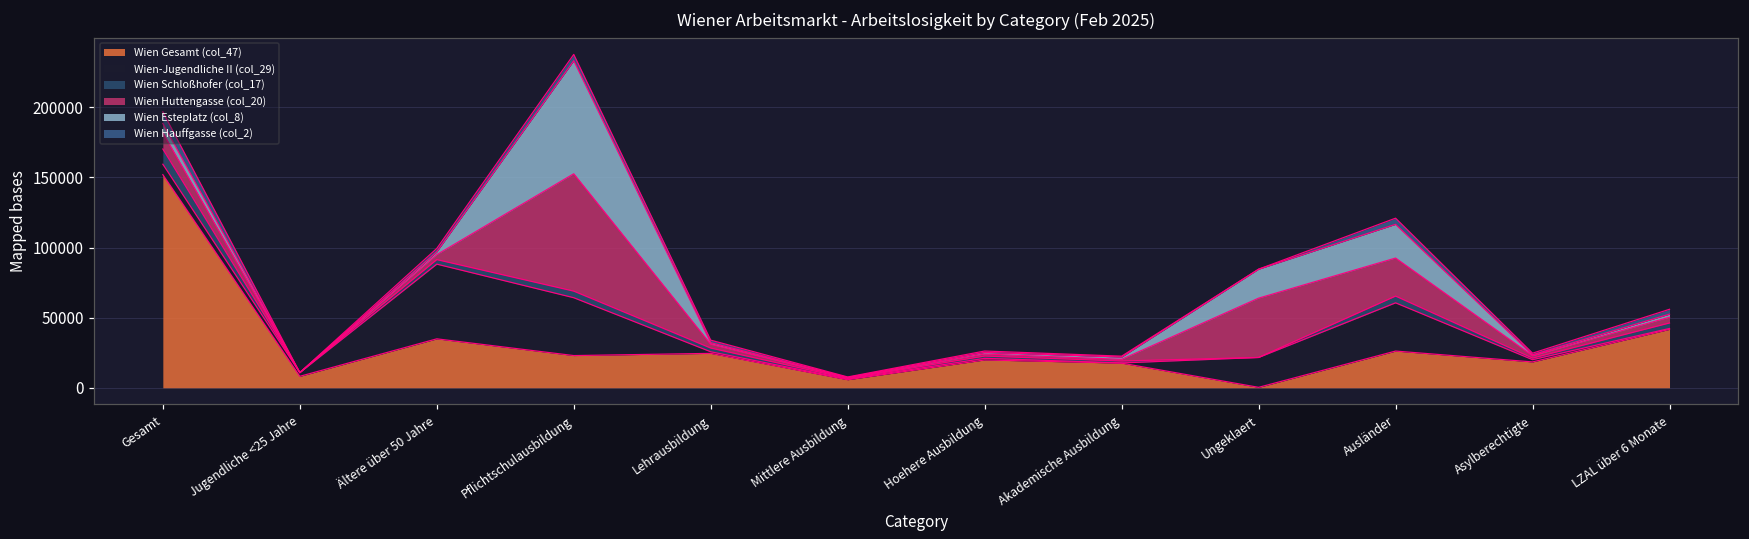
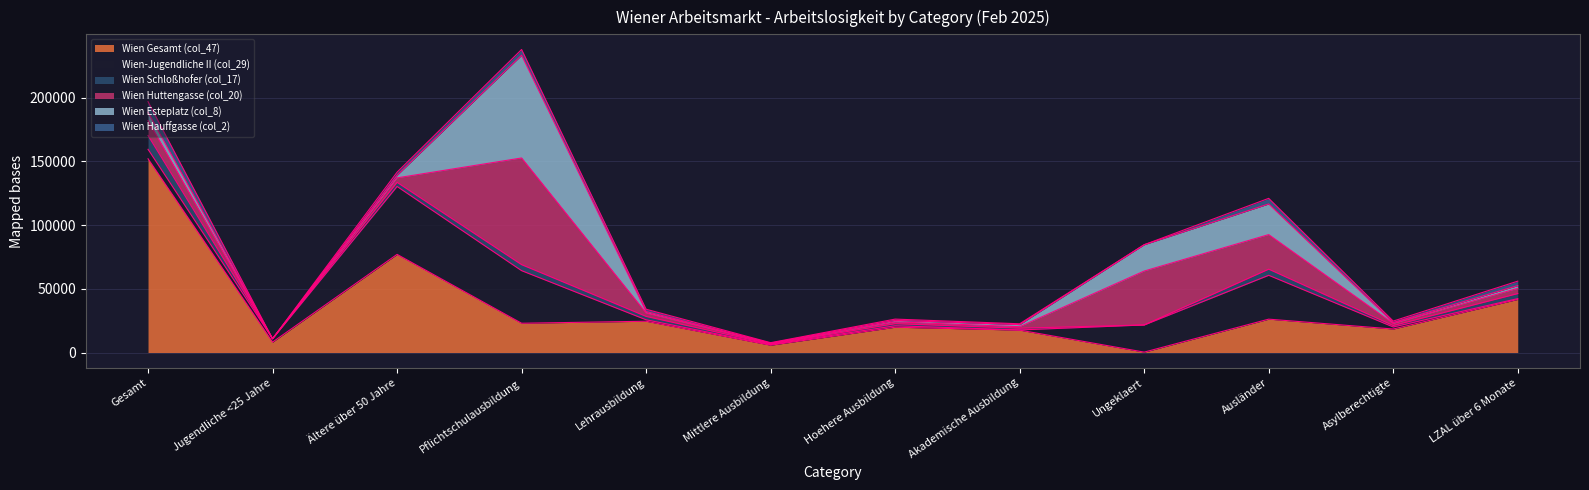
Wien Gesamt (col_47), Ältere über 50 Jahre: 35000 -> 77000
